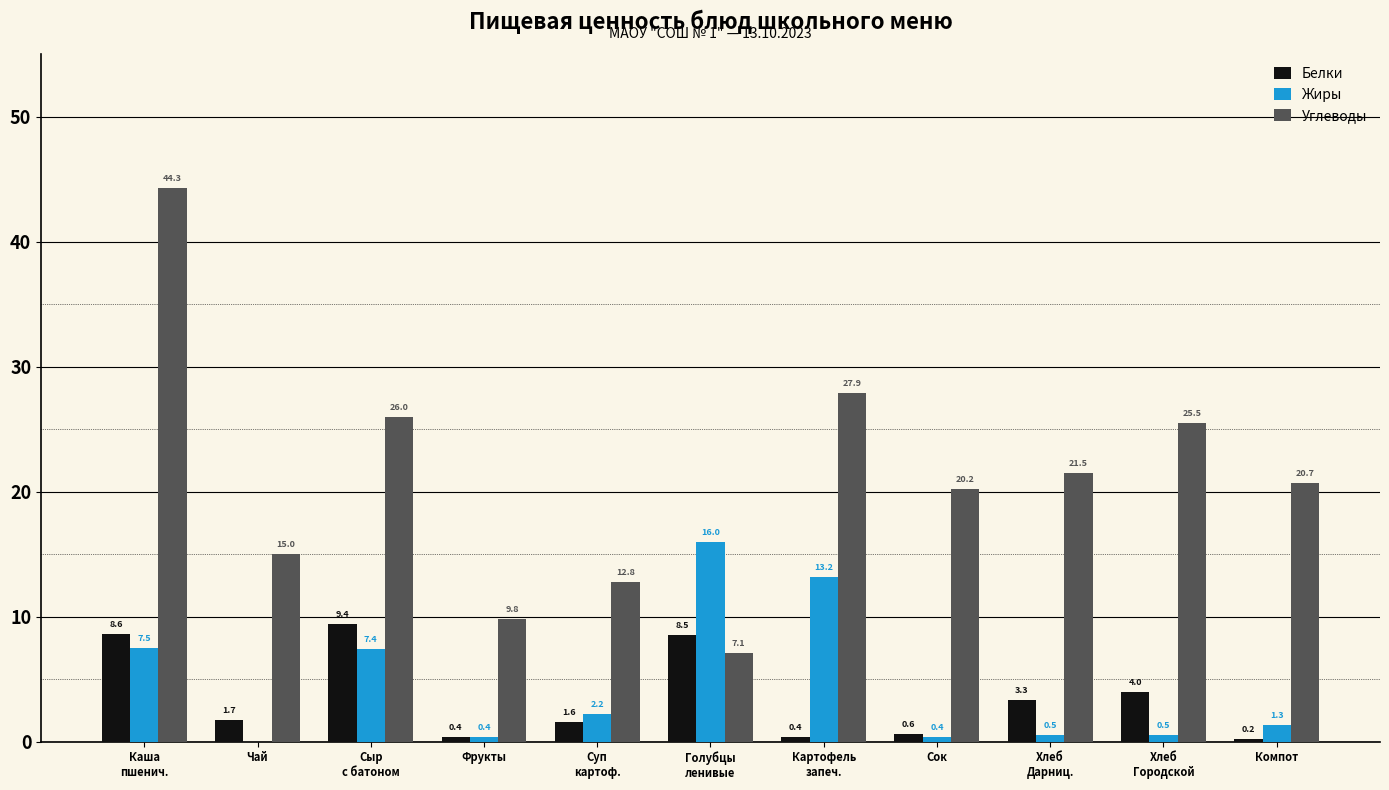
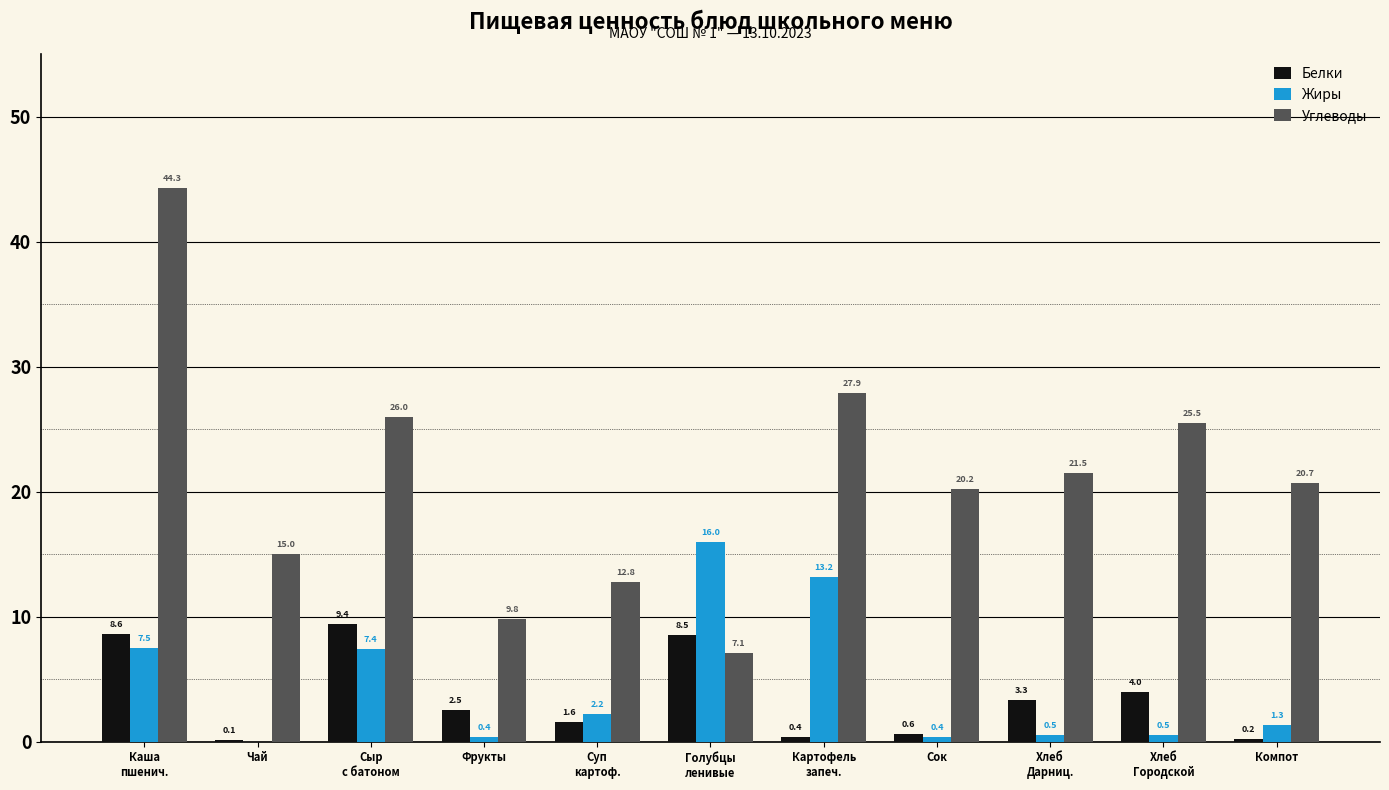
Белки, Чай: 1.7 -> 0.1
Белки, Фрукты: 0.4 -> 2.5
